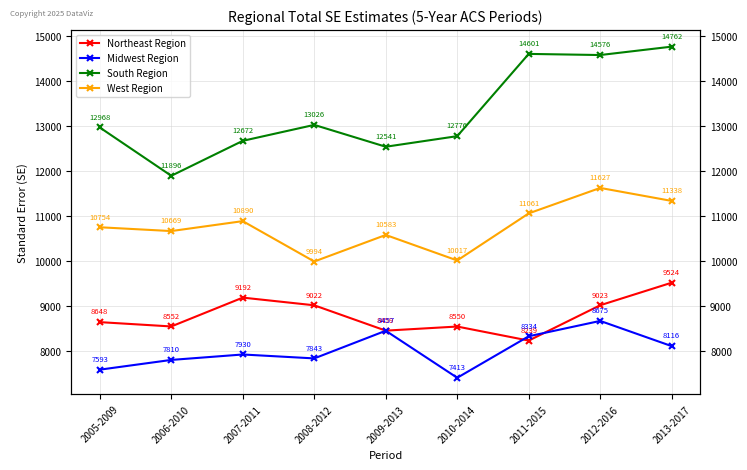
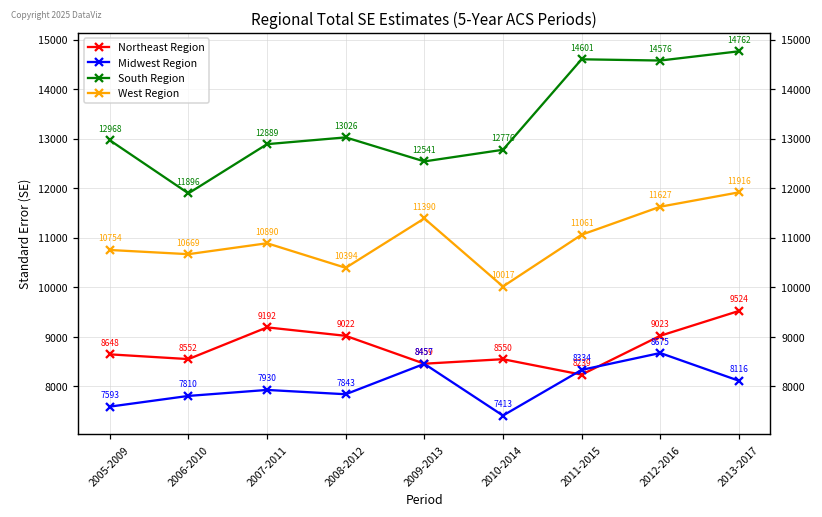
South Region, 2007-2011: 12672 -> 12889
West Region, 2008-2012: 9994 -> 10394
West Region, 2009-2013: 10583 -> 11390
West Region, 2013-2017: 11338 -> 11916
